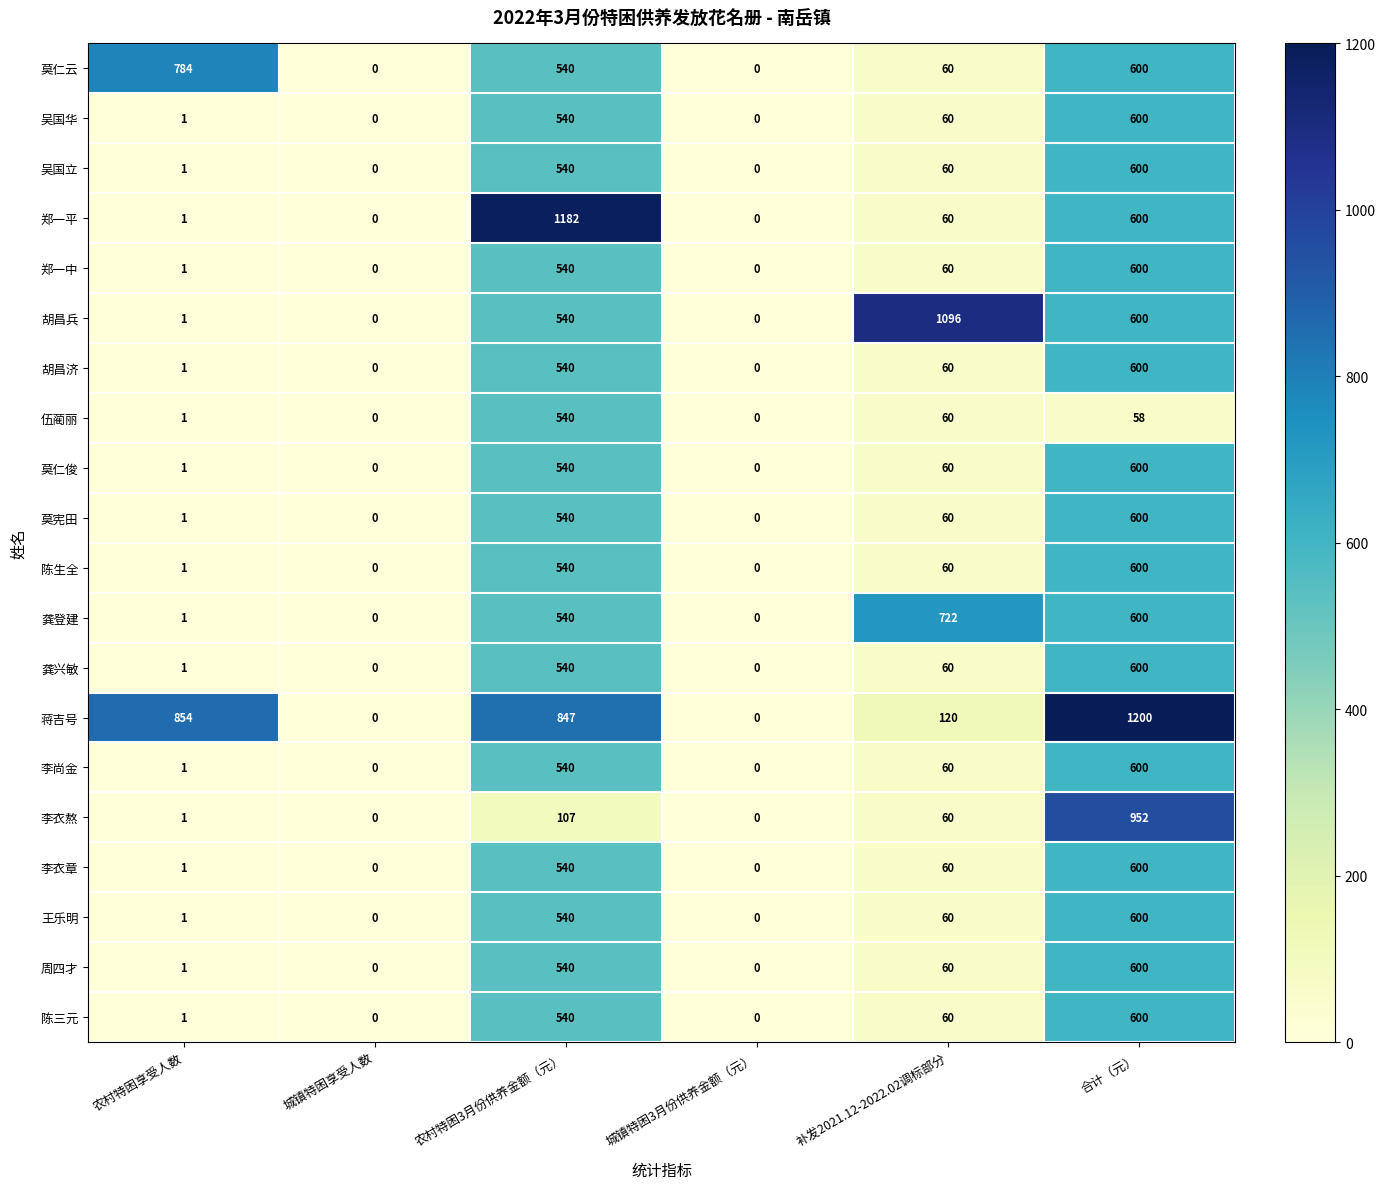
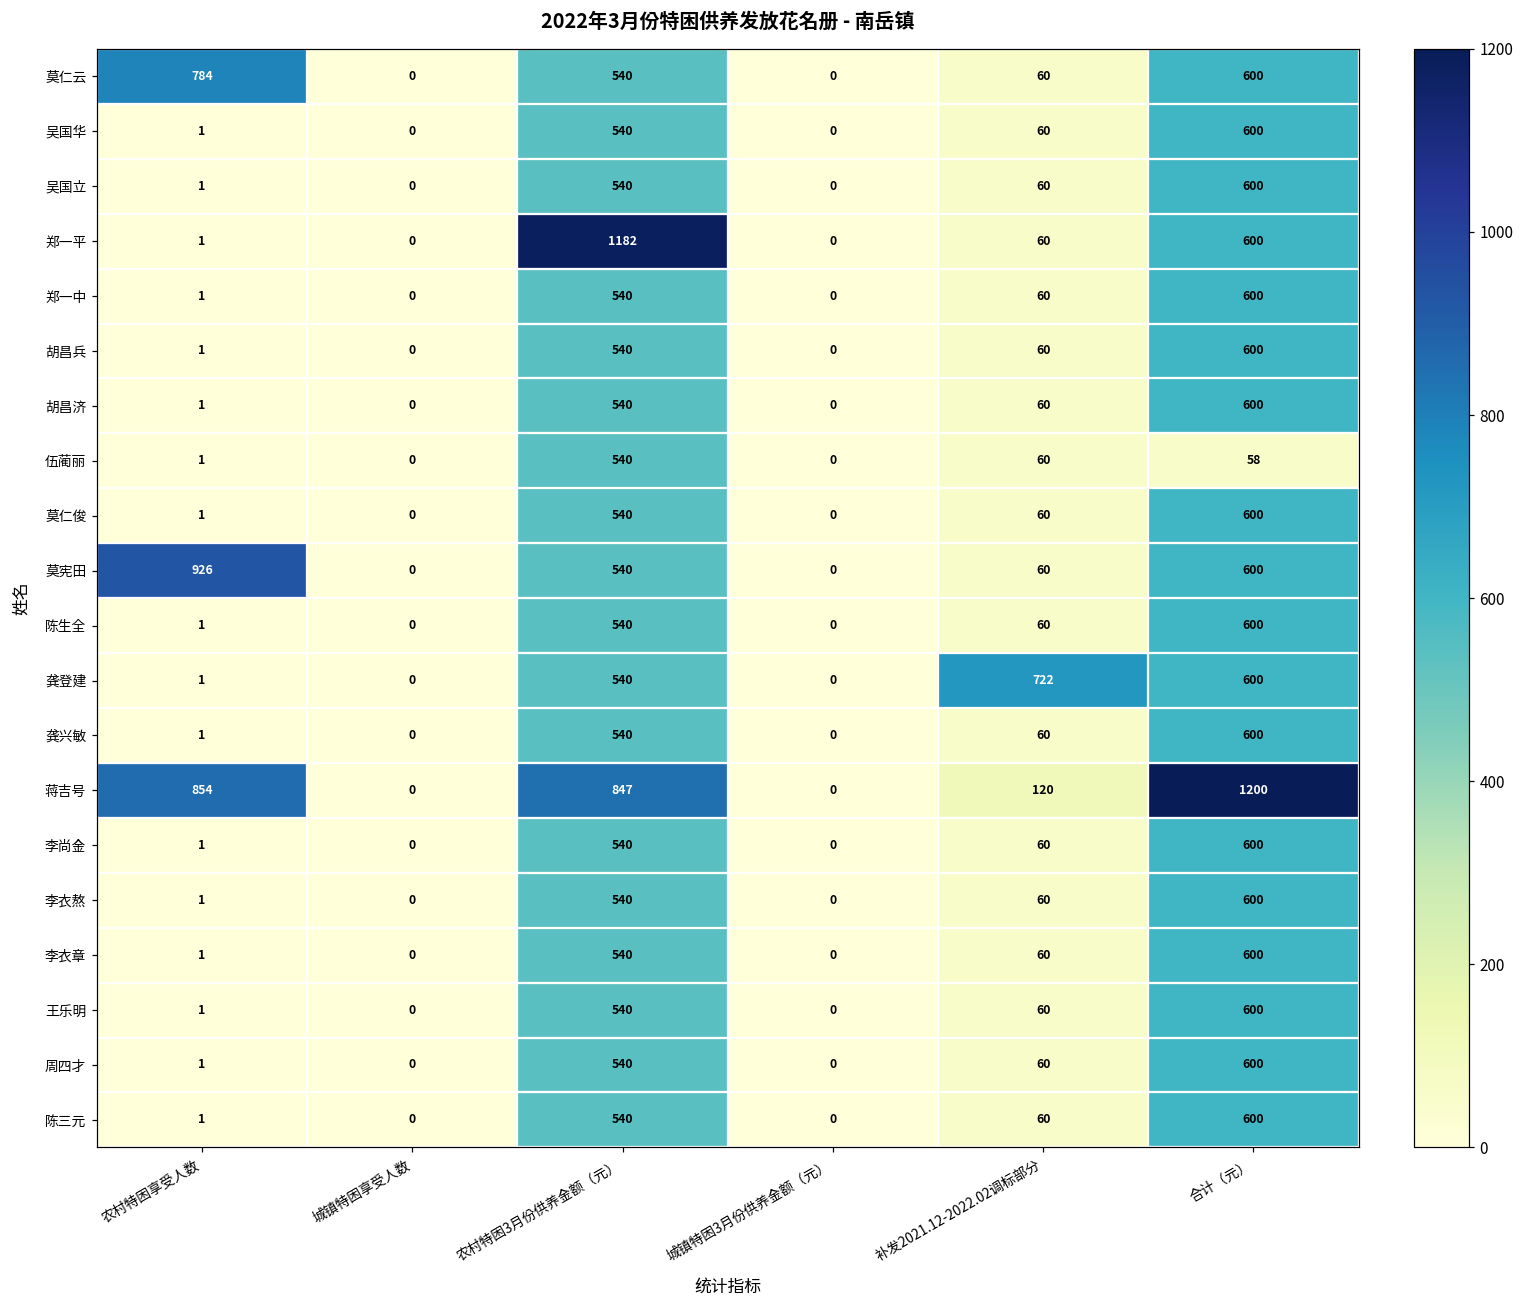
胡昌兵, 补发2021.12-2022.02调标部分: 1096 -> 60
莫宪田, 农村特困享受人数: 1 -> 926
李衣熬, 农村特困3月份供养金额（元）: 107 -> 540
李衣熬, 合计（元）: 952 -> 600
